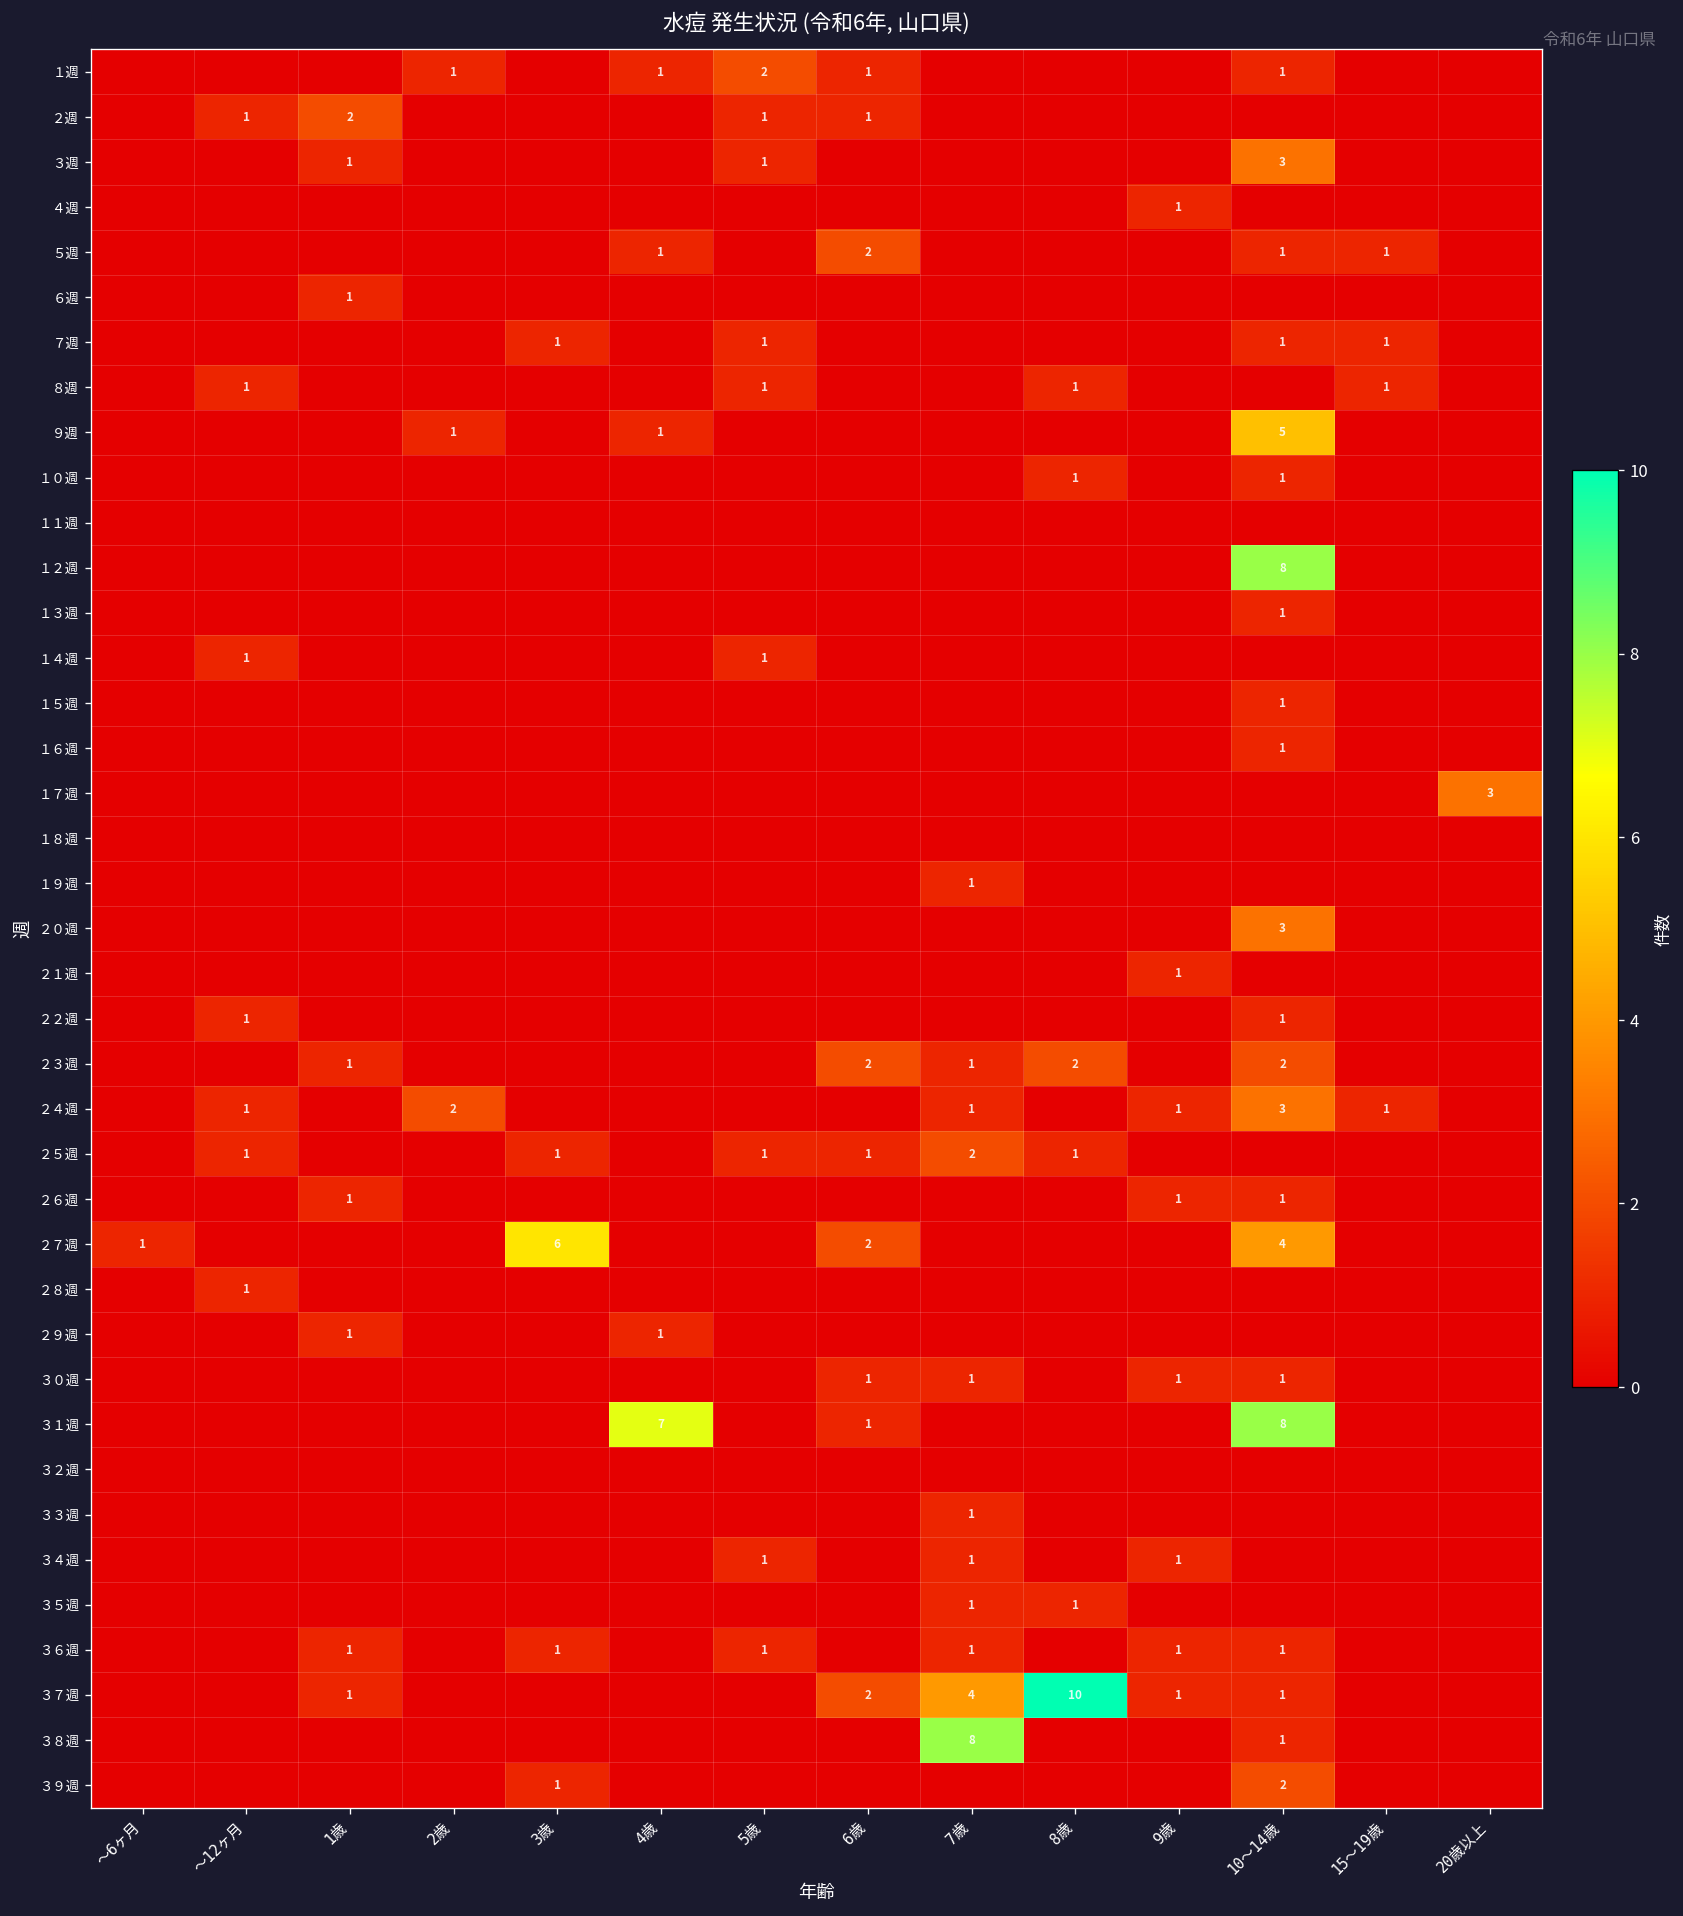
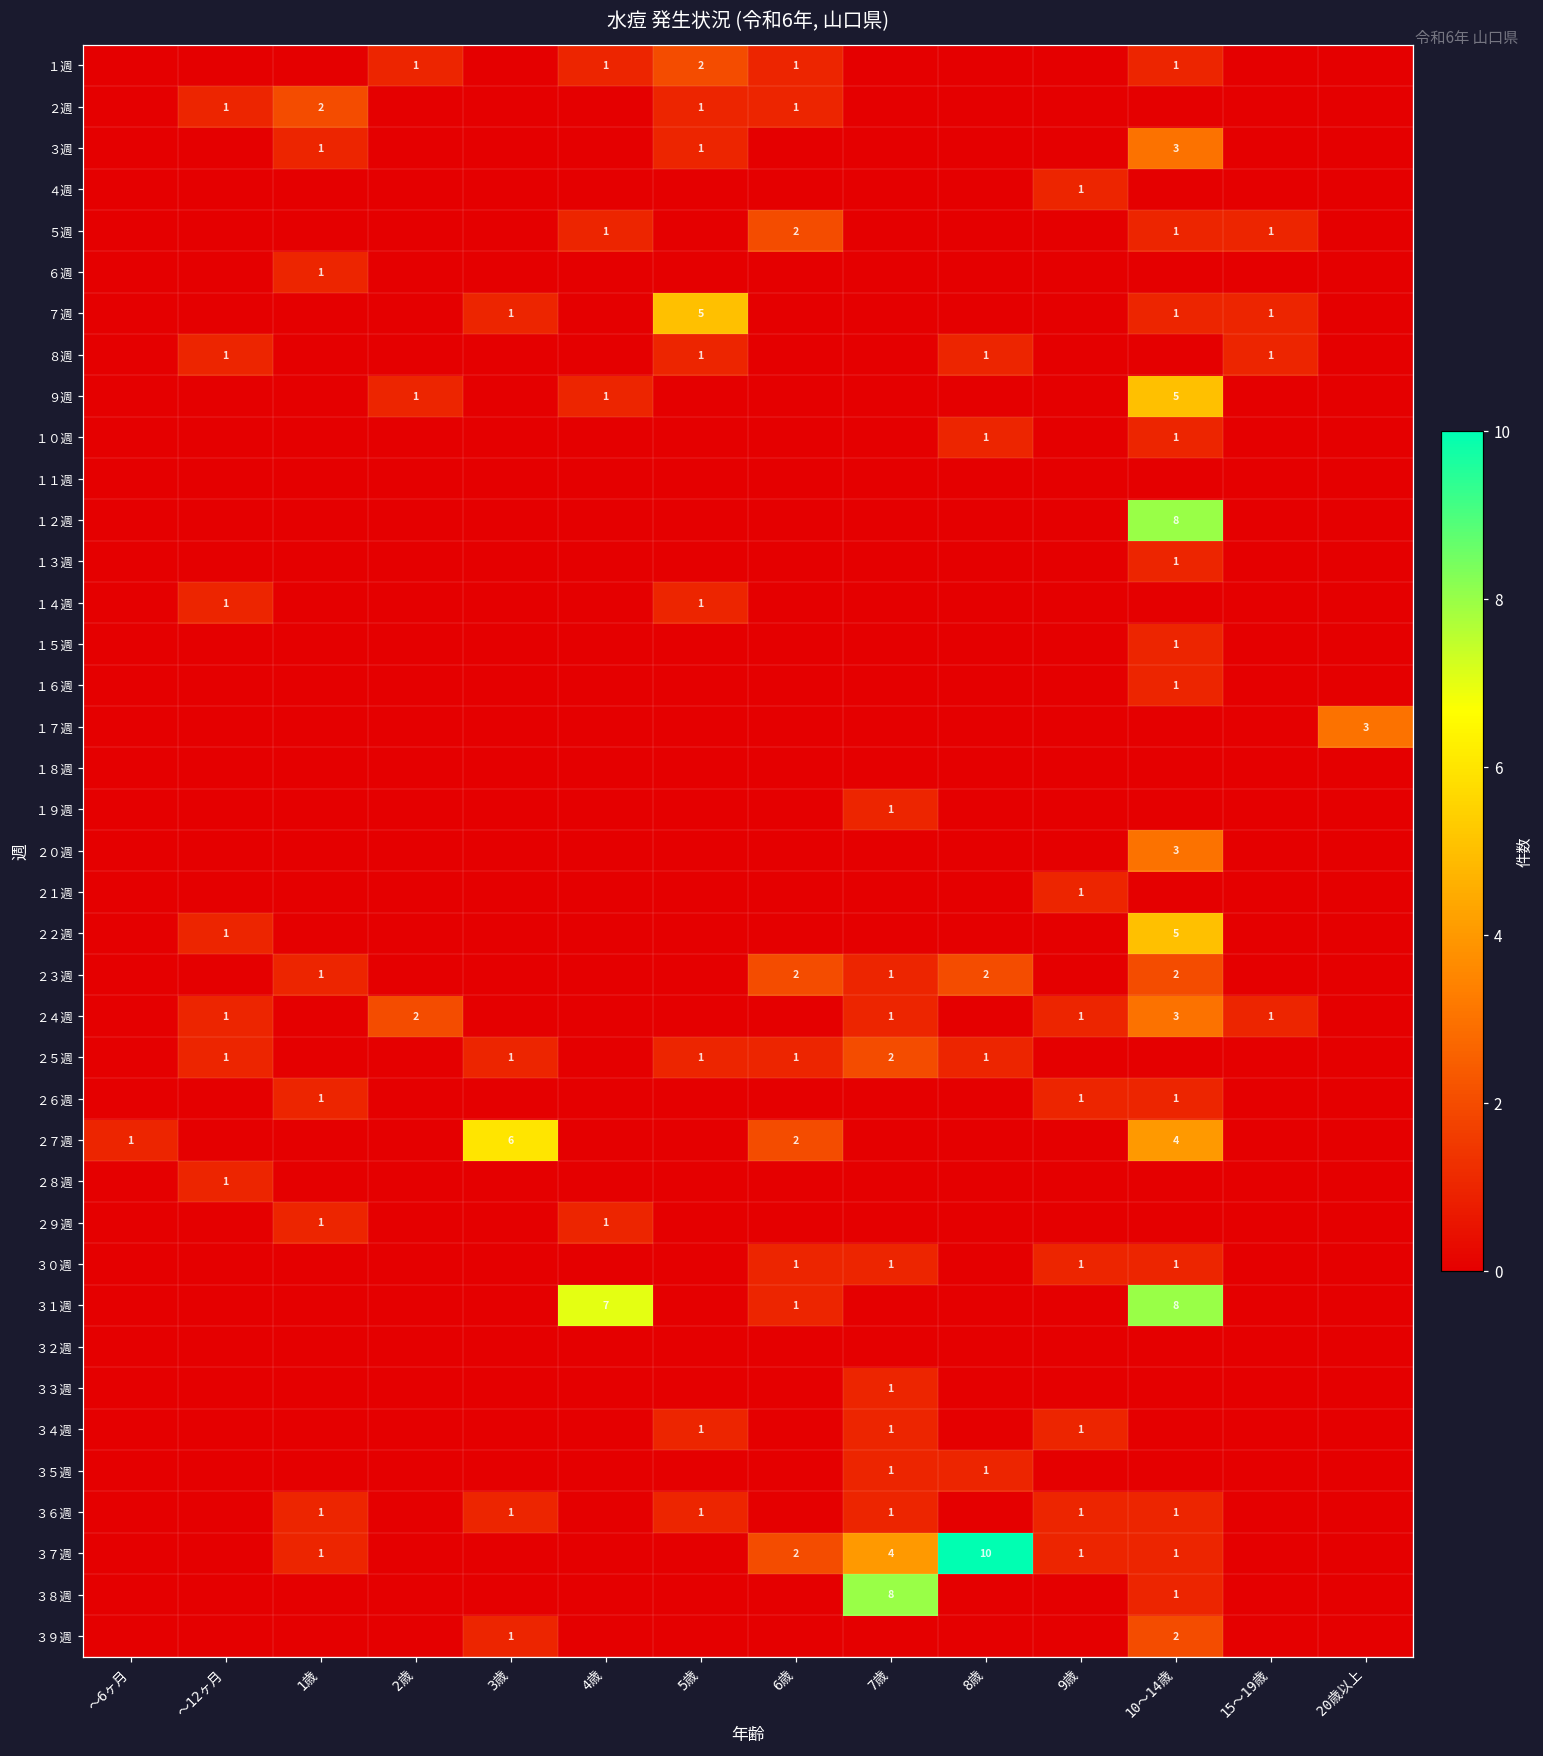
７週, 5歳: 1 -> 5
２２週, 10～14歳: 1 -> 5
